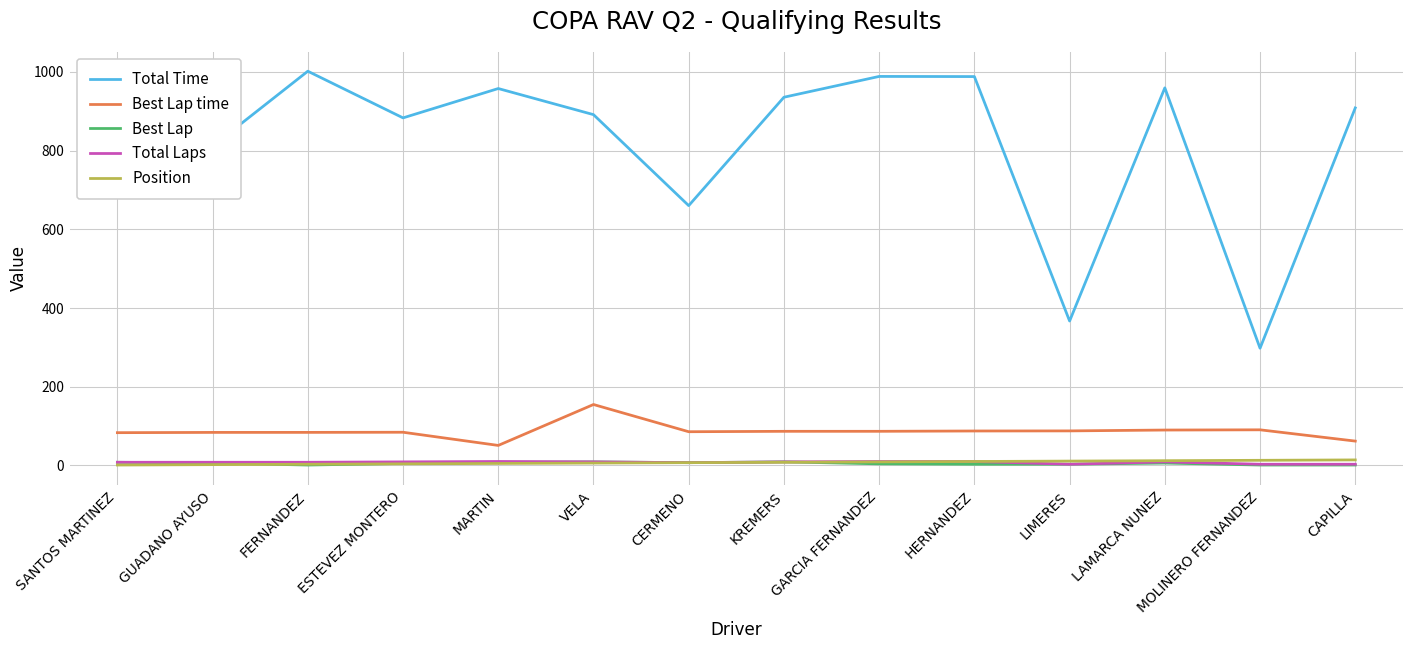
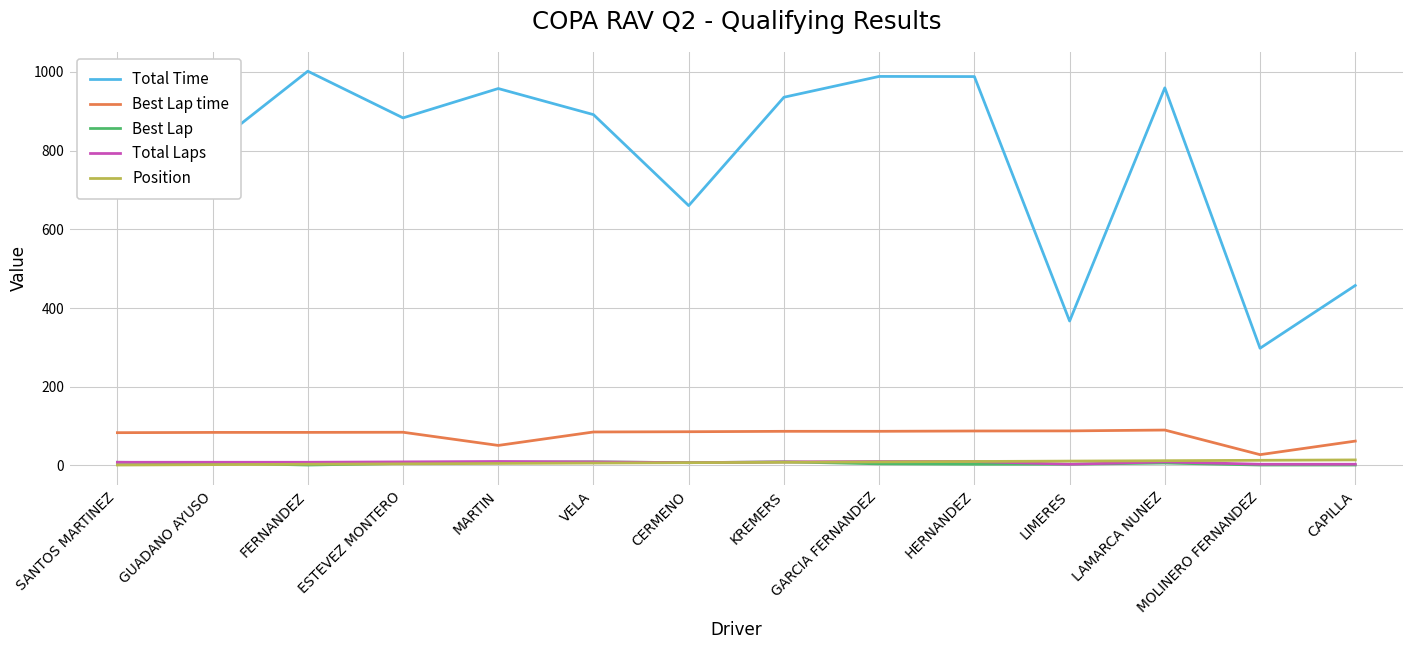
Best Lap time, VELA: 150 -> 80
Best Lap time, MOLINERO FERNANDEZ: 90 -> 30
Total Time, CAPILLA: 910 -> 460
